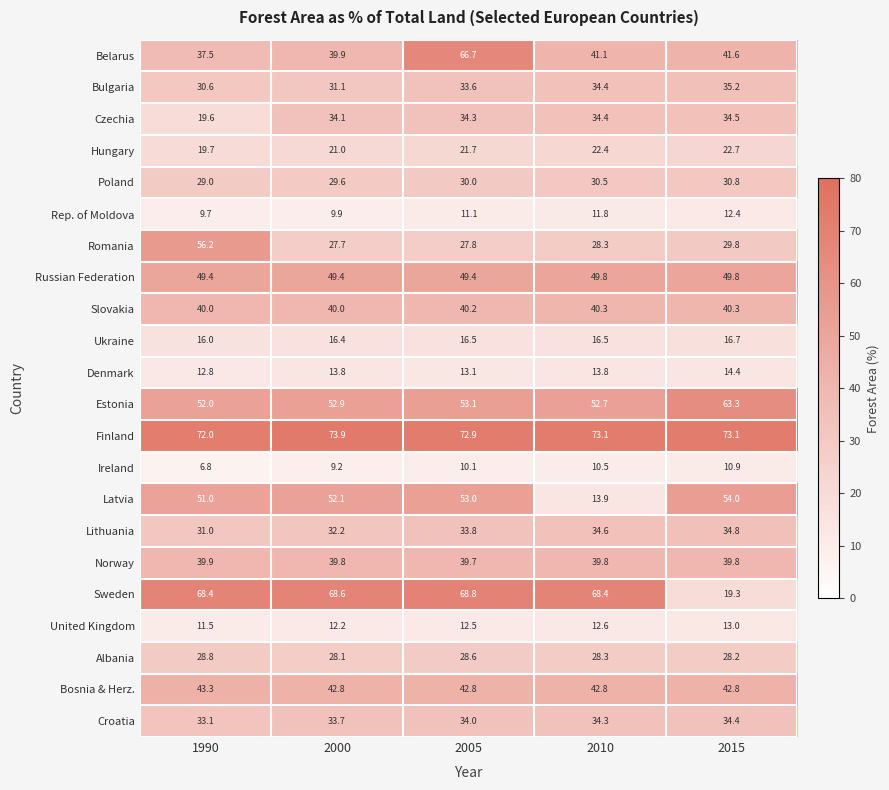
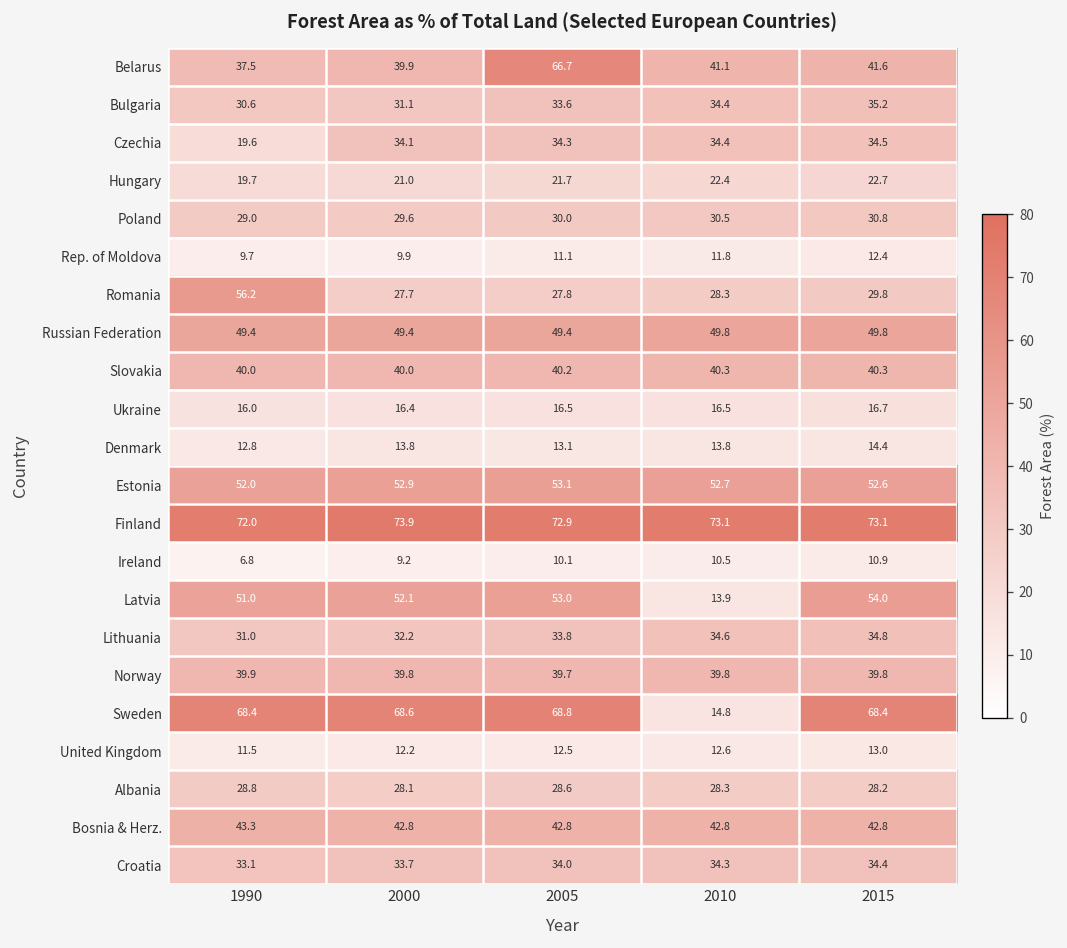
Estonia, 2015: 63.3 -> 52.6
Sweden, 2010: 68.4 -> 14.8
Sweden, 2015: 19.3 -> 68.4
